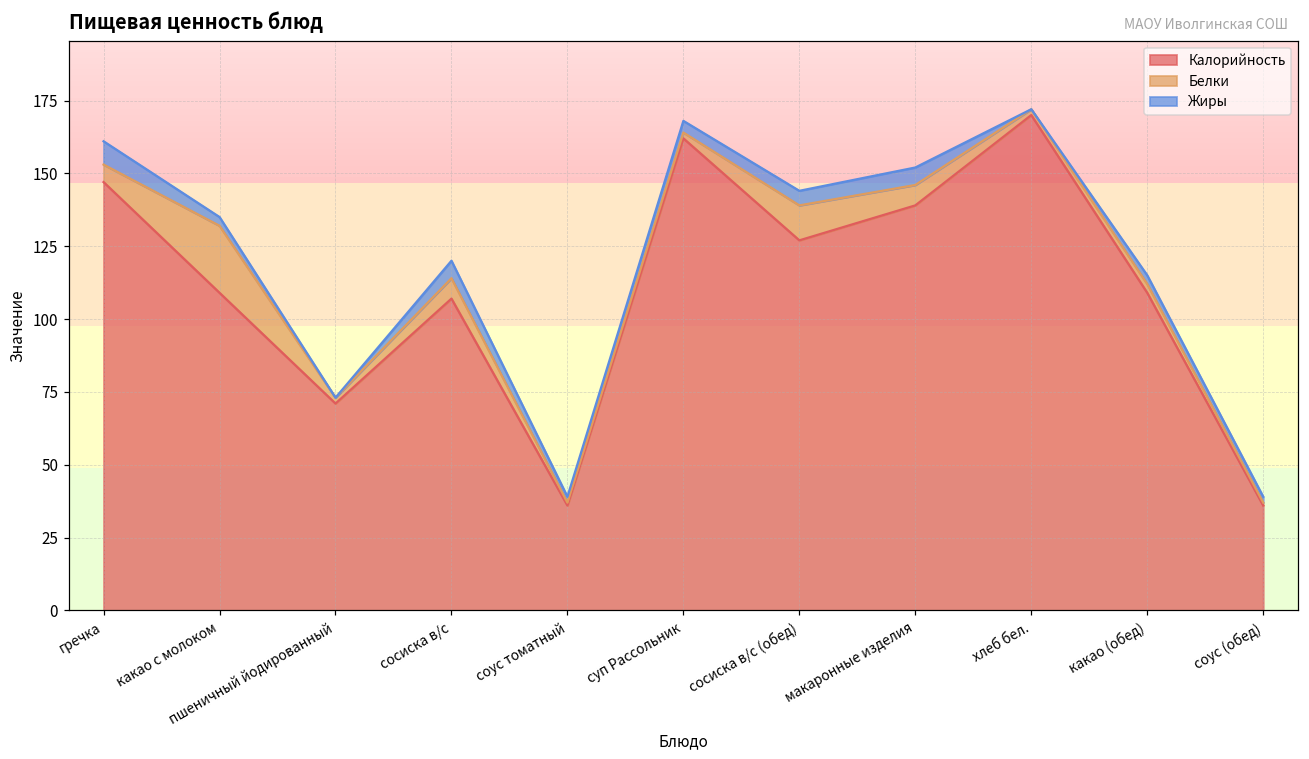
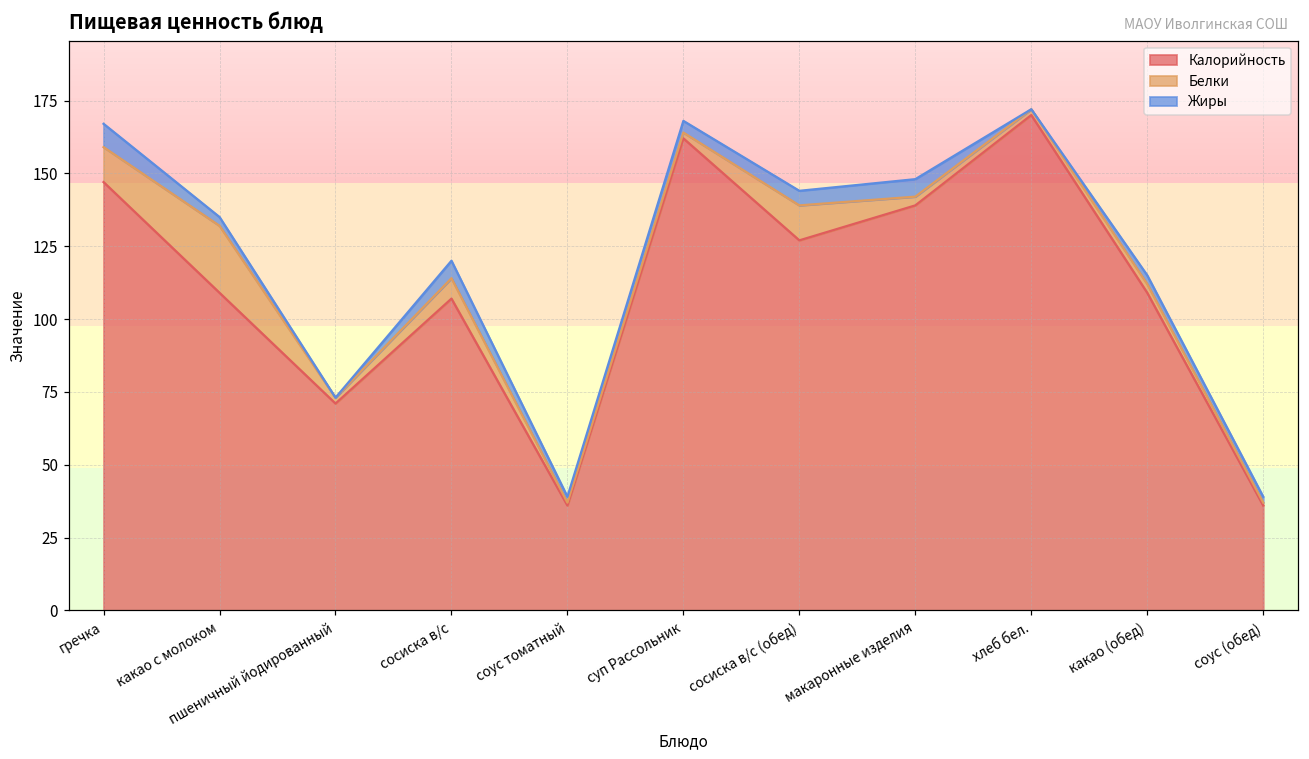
Белки, гречка: 6 -> 12
Белки, макаронные изделия: 7 -> 3
